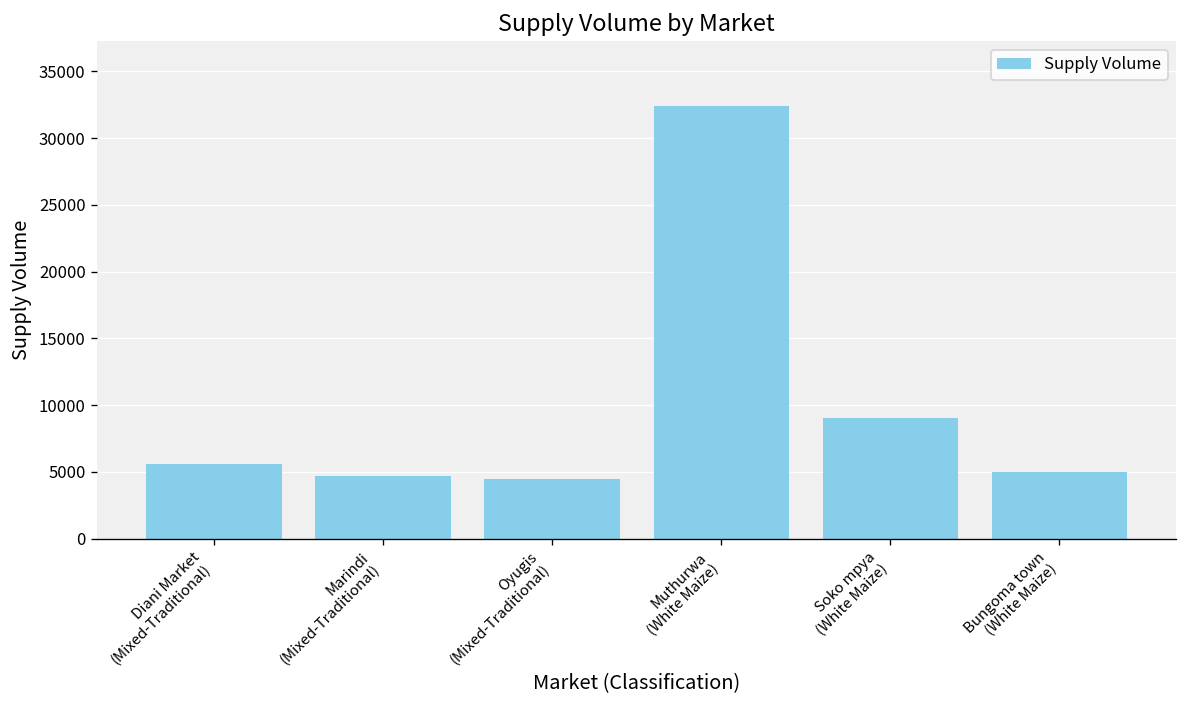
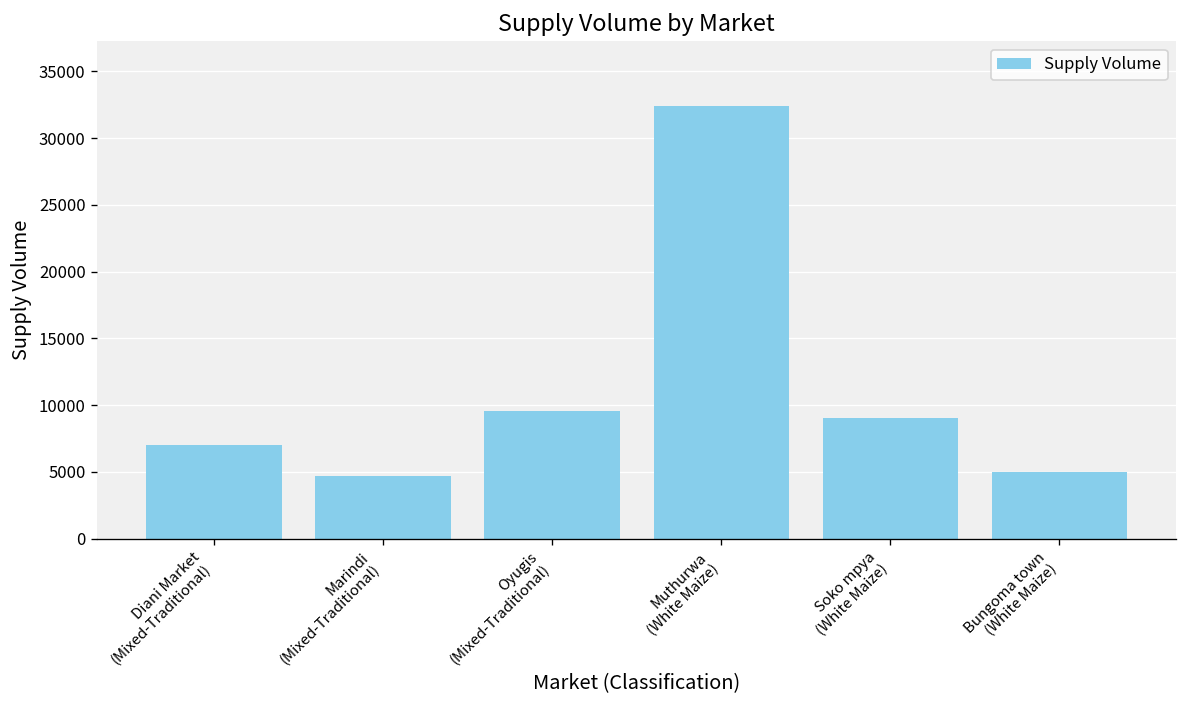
Diani Market (Mixed-Traditional): 5600 -> 7000
Oyugis (Mixed-Traditional): 4500 -> 9500
